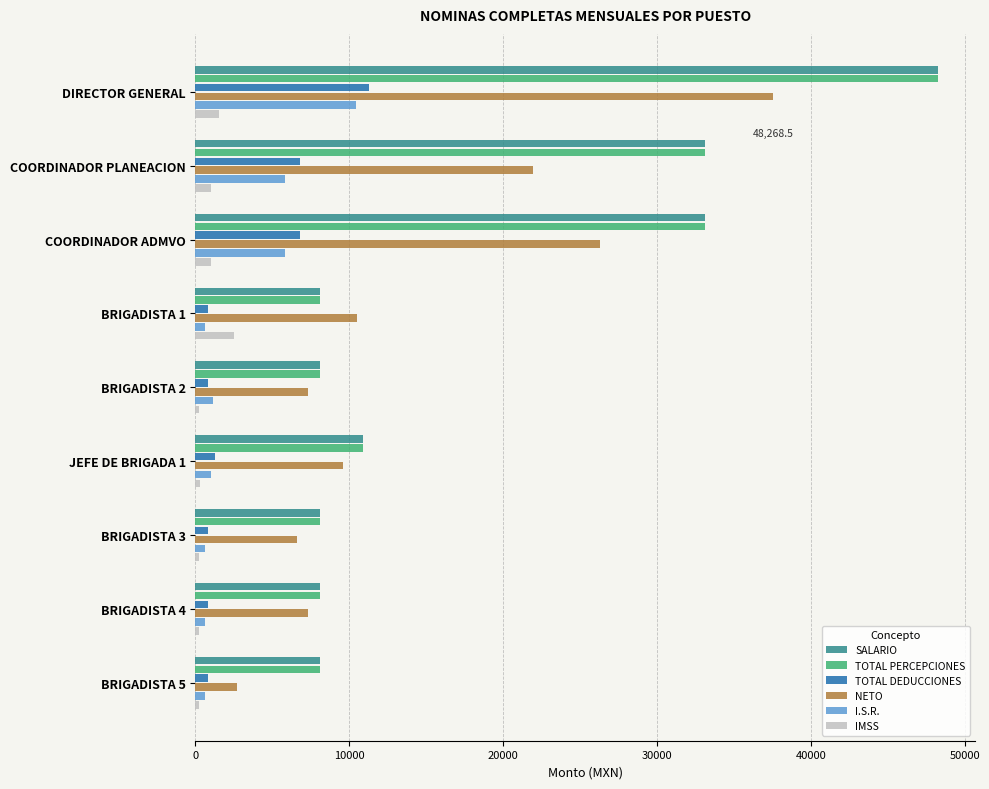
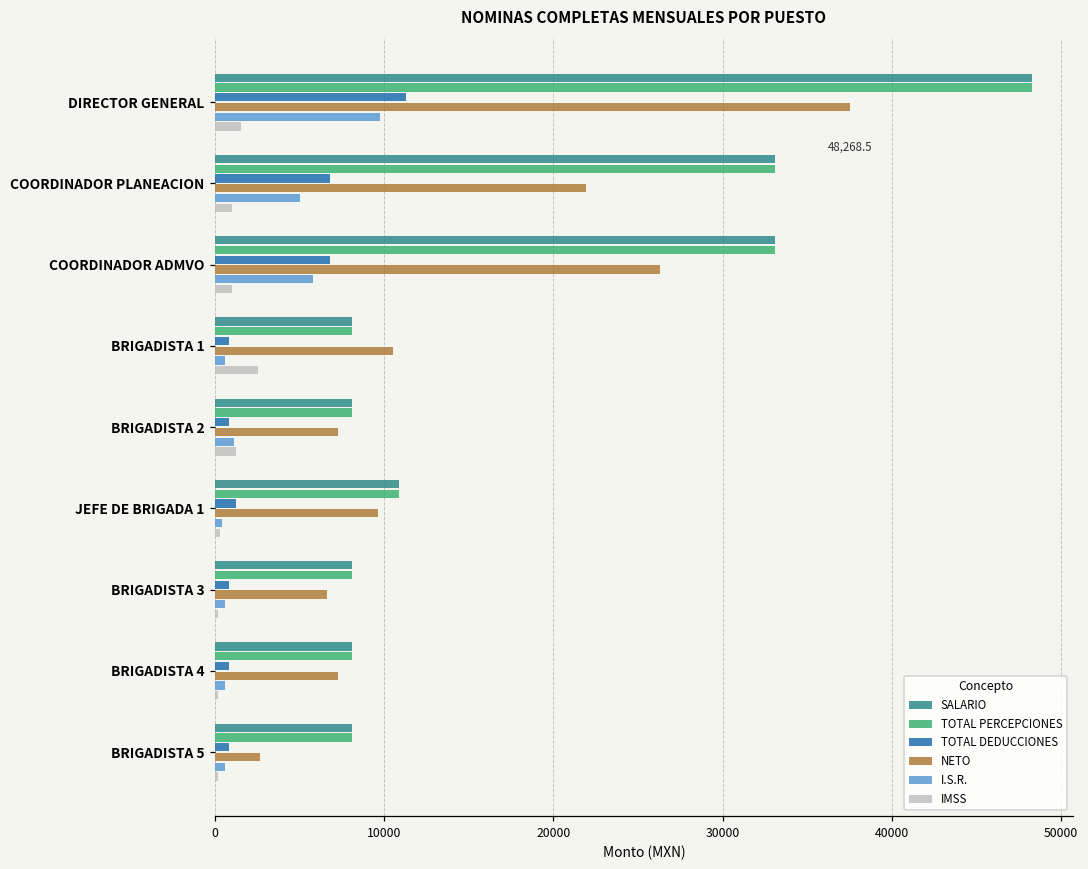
I.S.R., DIRECTOR GENERAL: 10400 -> 9800
I.S.R., COORDINADOR PLANEACION: 5800 -> 5000
IMSS, BRIGADISTA 2: 200 -> 1200
I.S.R., JEFE DE BRIGADA 1: 1000 -> 400
